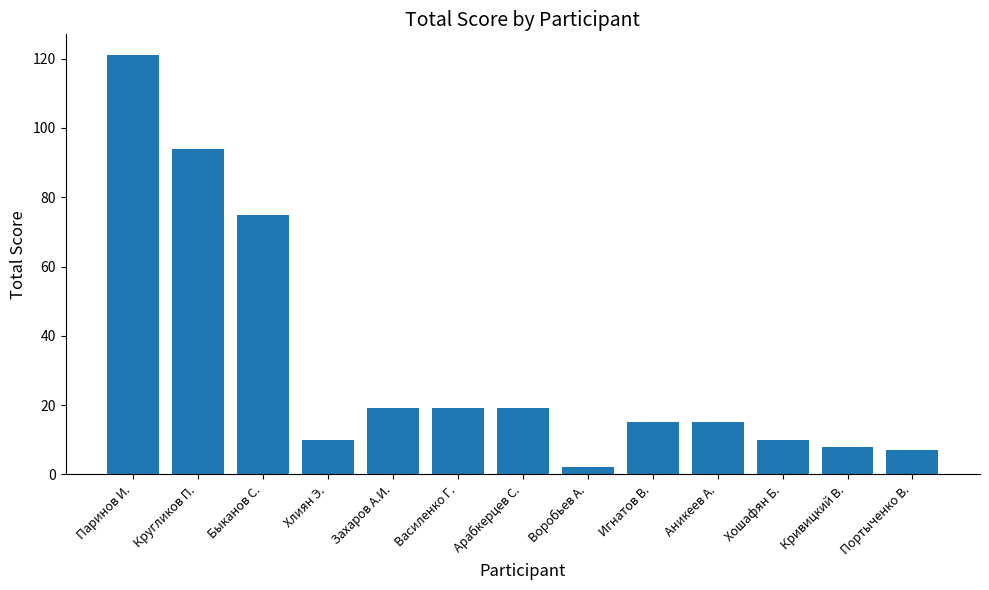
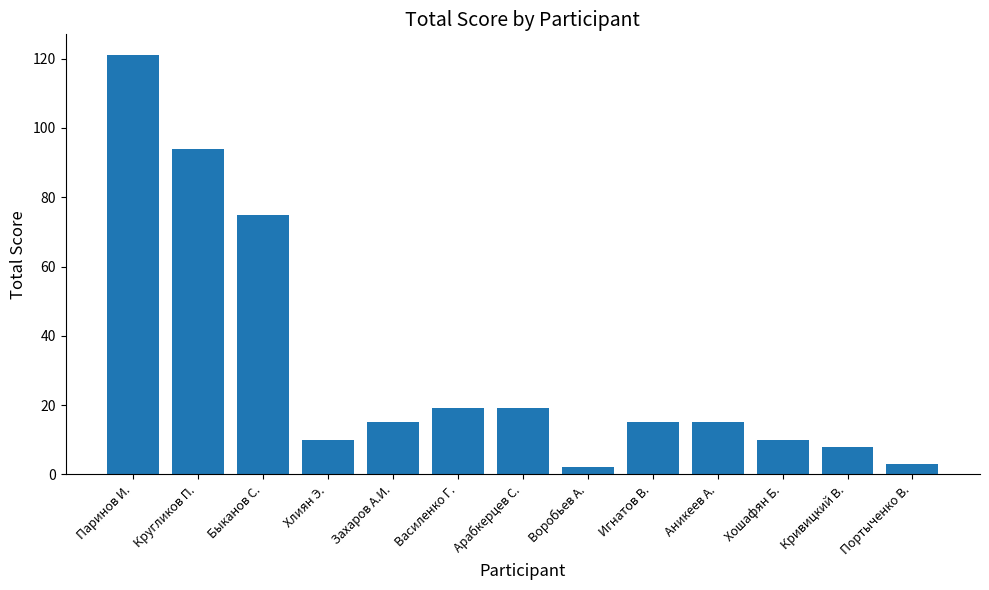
Захаров А.И.: 19 -> 15
Портыченко В.: 7 -> 3
